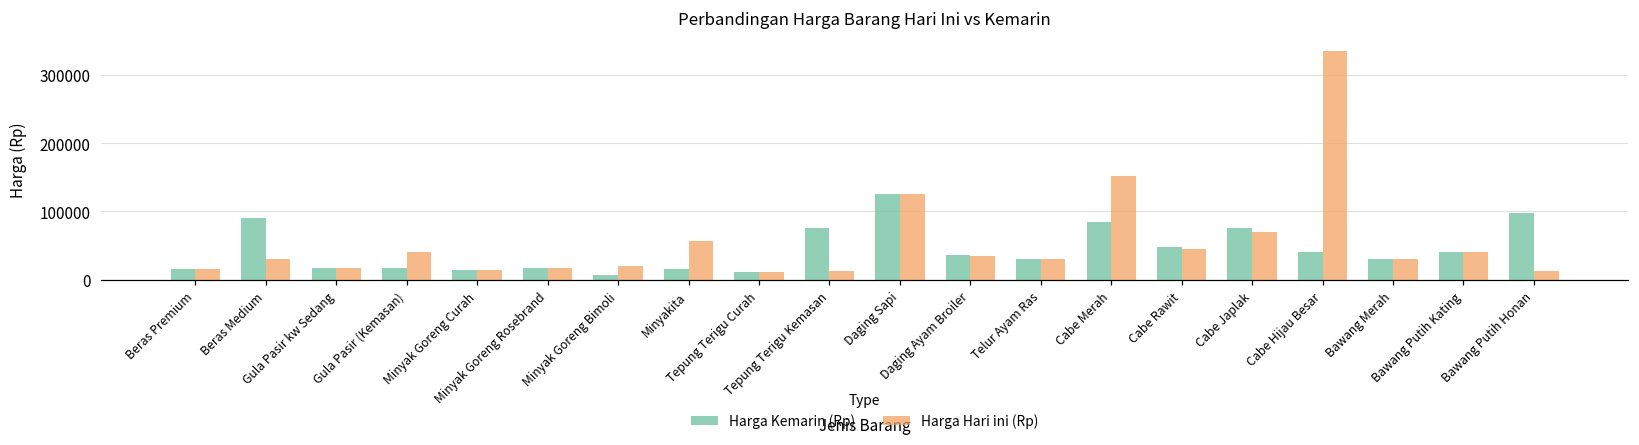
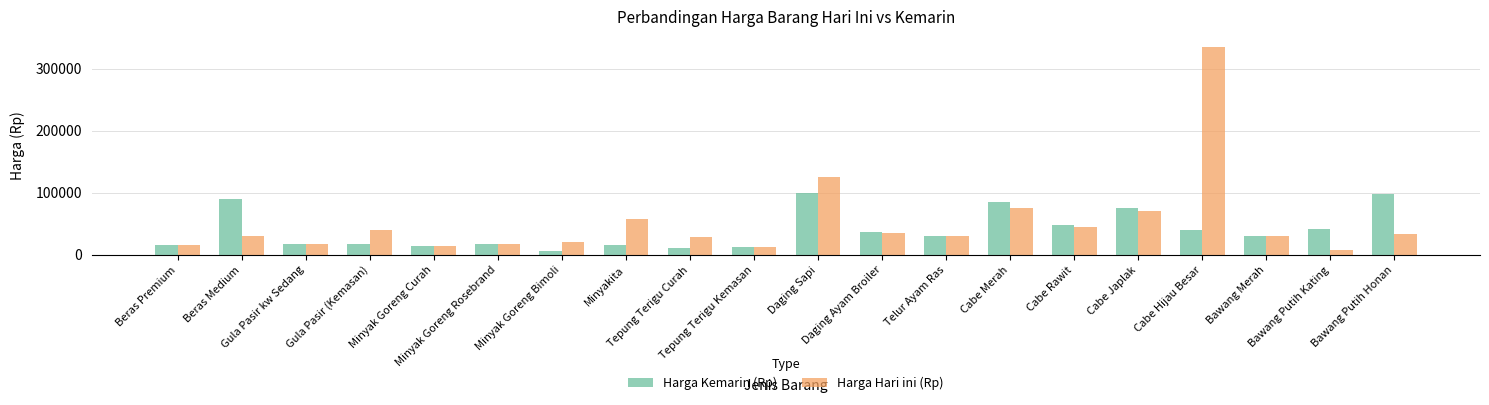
Harga Hari ini (Rp), Tepung Terigu Curah: 10000 -> 30000
Harga Kemarin (Rp), Tepung Terigu Kemasan: 80000 -> 10000
Harga Kemarin (Rp), Daging Sapi: 130000 -> 100000
Harga Hari ini (Rp), Cabe Merah: 150000 -> 80000
Harga Hari ini (Rp), Bawang Putih Kating: 40000 -> 10000
Harga Hari ini (Rp), Bawang Putih Honan: 10000 -> 30000
